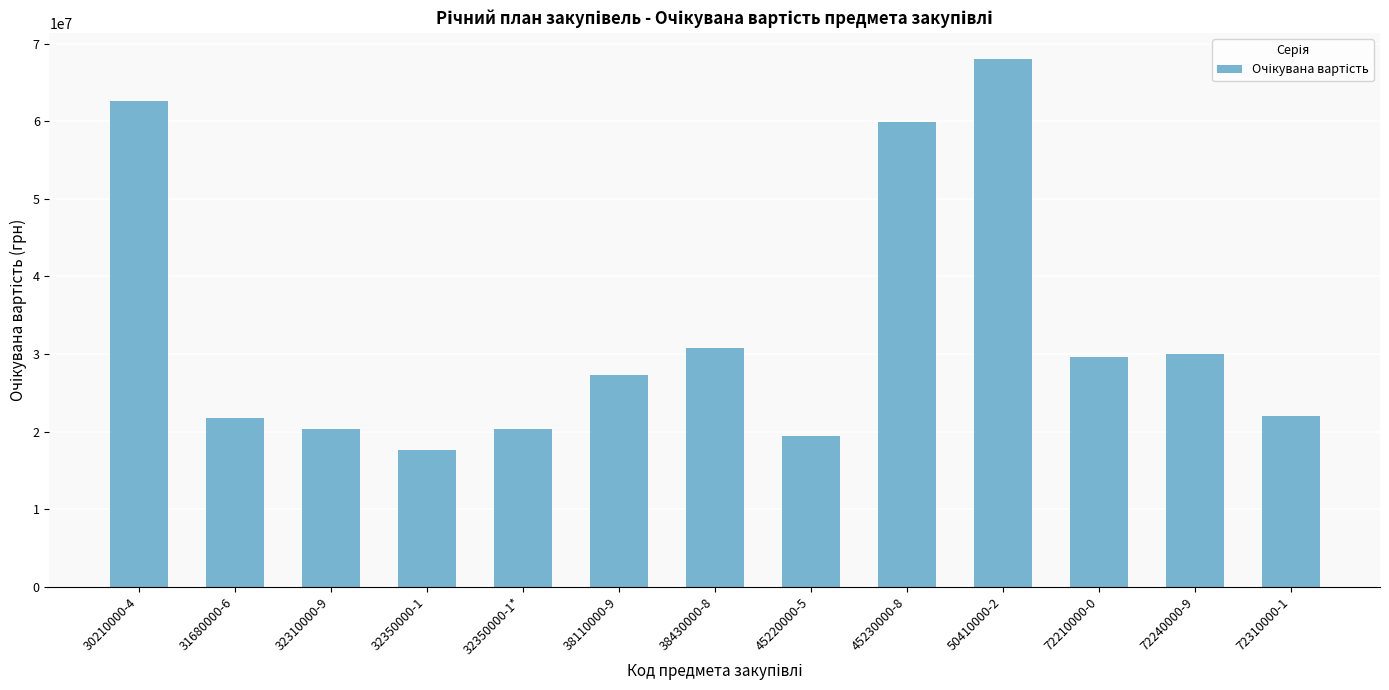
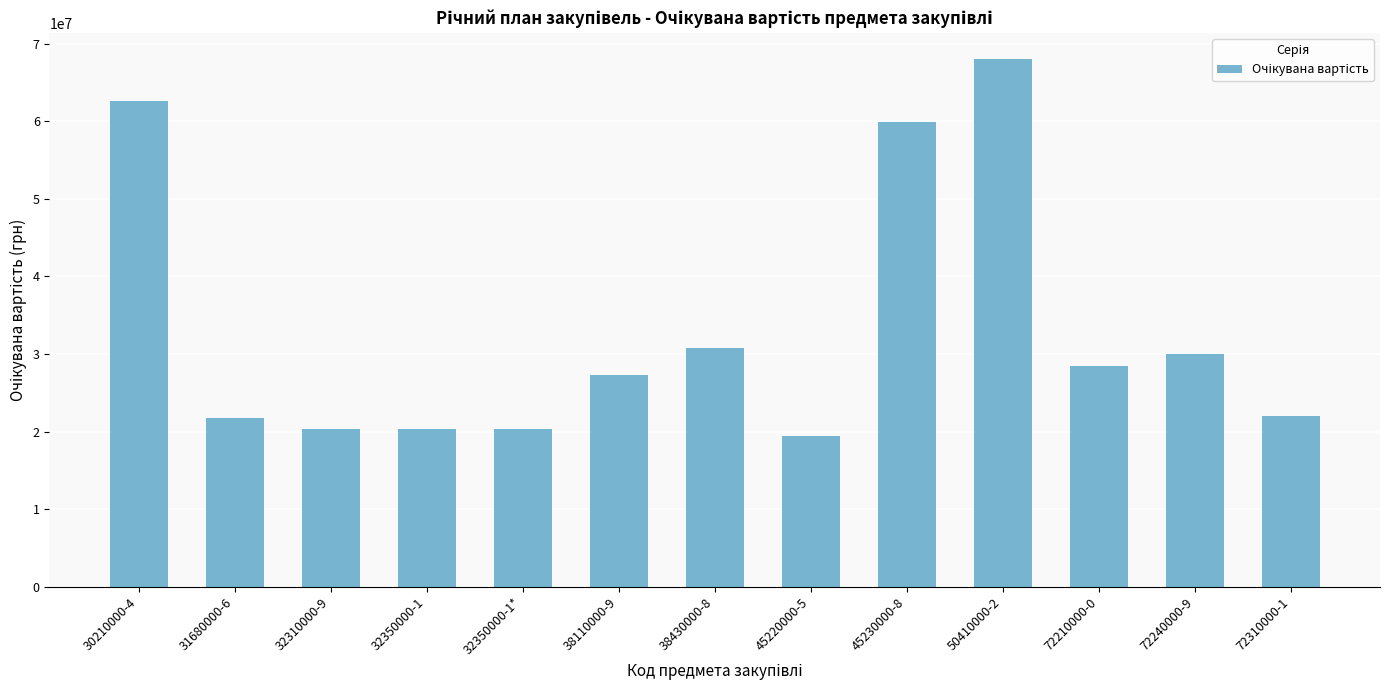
32350000-1: 18000000 -> 20000000
72210000-0: 30000000 -> 29000000
